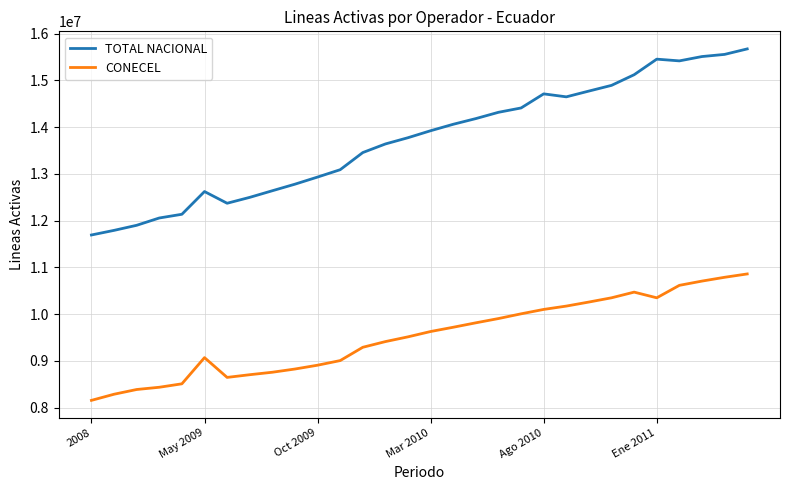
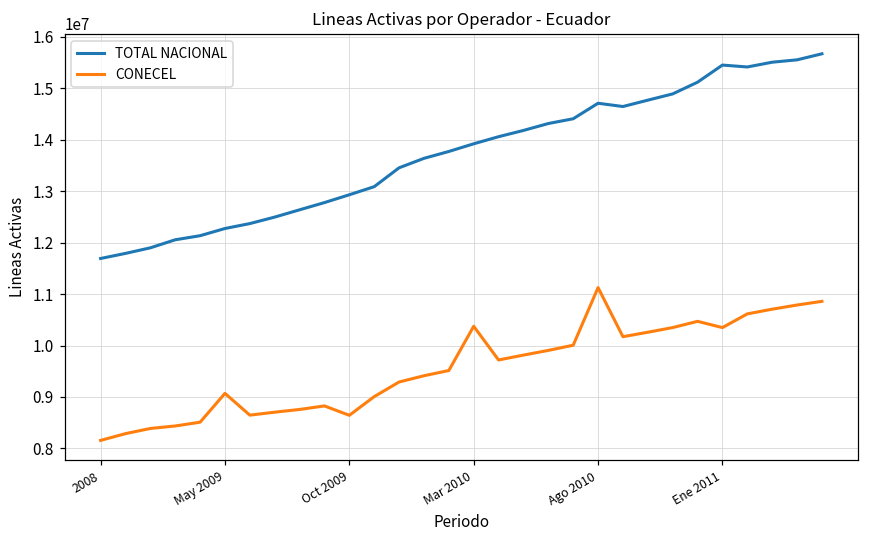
TOTAL NACIONAL, May 2009: 12600000 -> 12300000
CONECEL, Oct 2009: 8900000 -> 8600000
CONECEL, Mar 2010: 9600000 -> 10400000
CONECEL, Ago 2010: 10100000 -> 11100000
